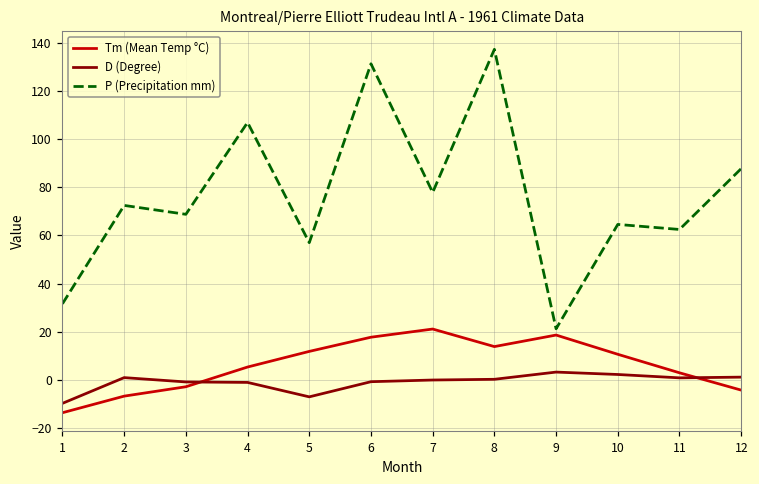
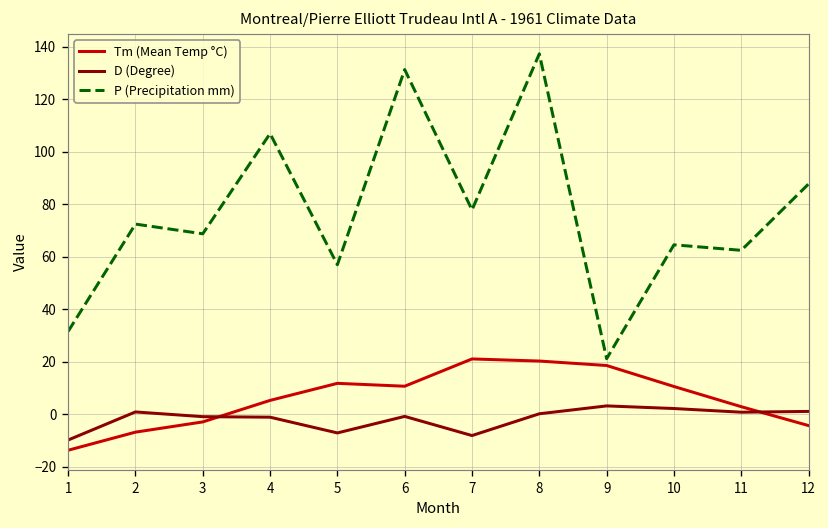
Tm (Mean Temp °C), 6: 18 -> 11
D (Degree), 7: 0 -> -8
Tm (Mean Temp °C), 8: 14 -> 20
